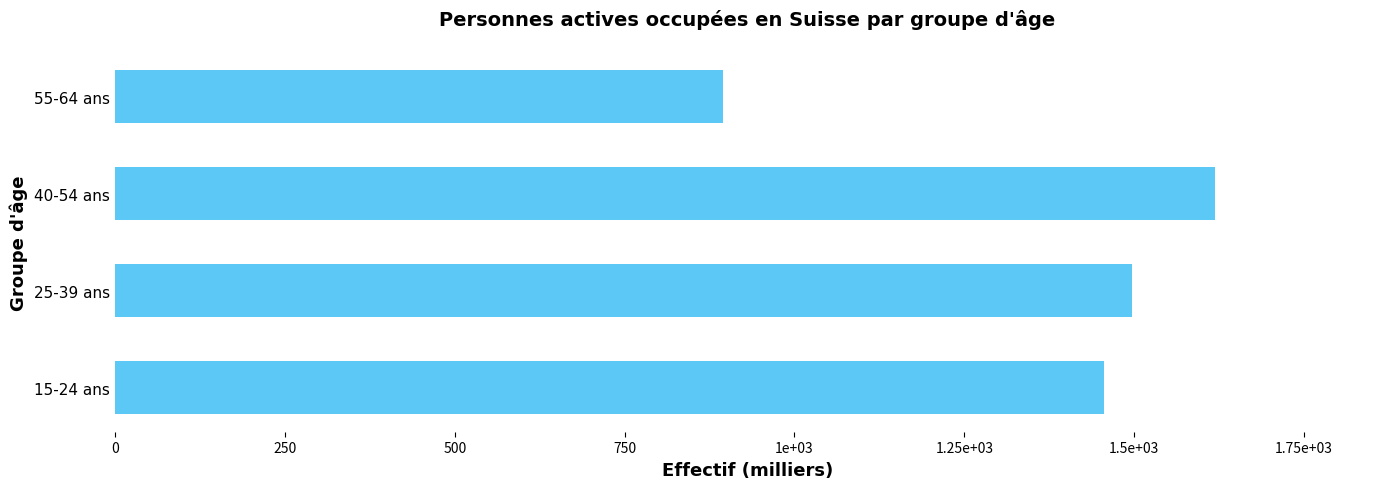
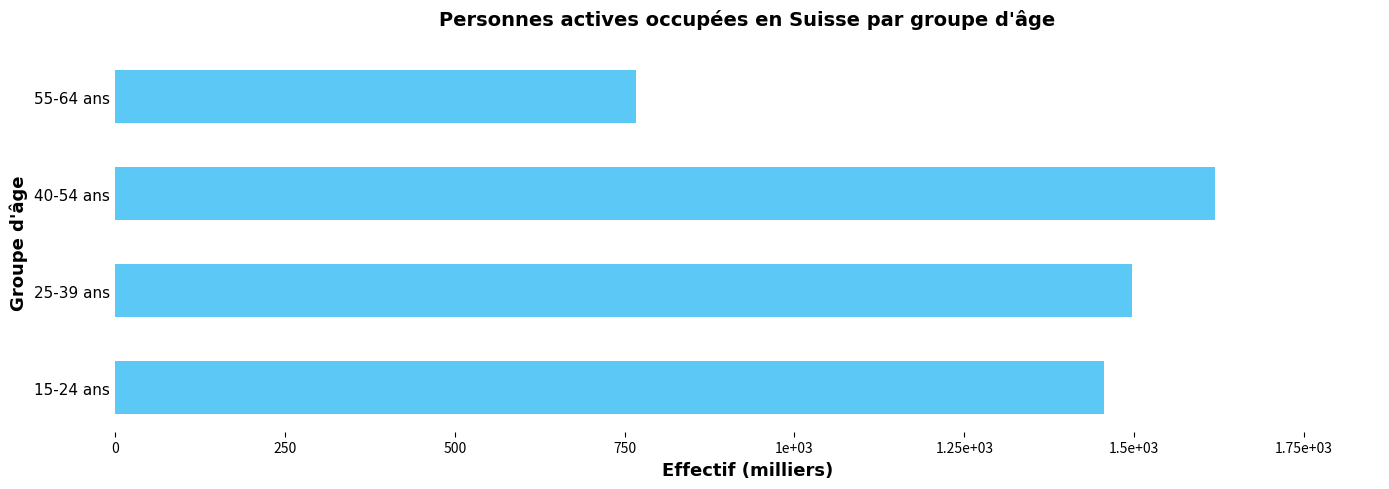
55-64 ans: 890 -> 770
